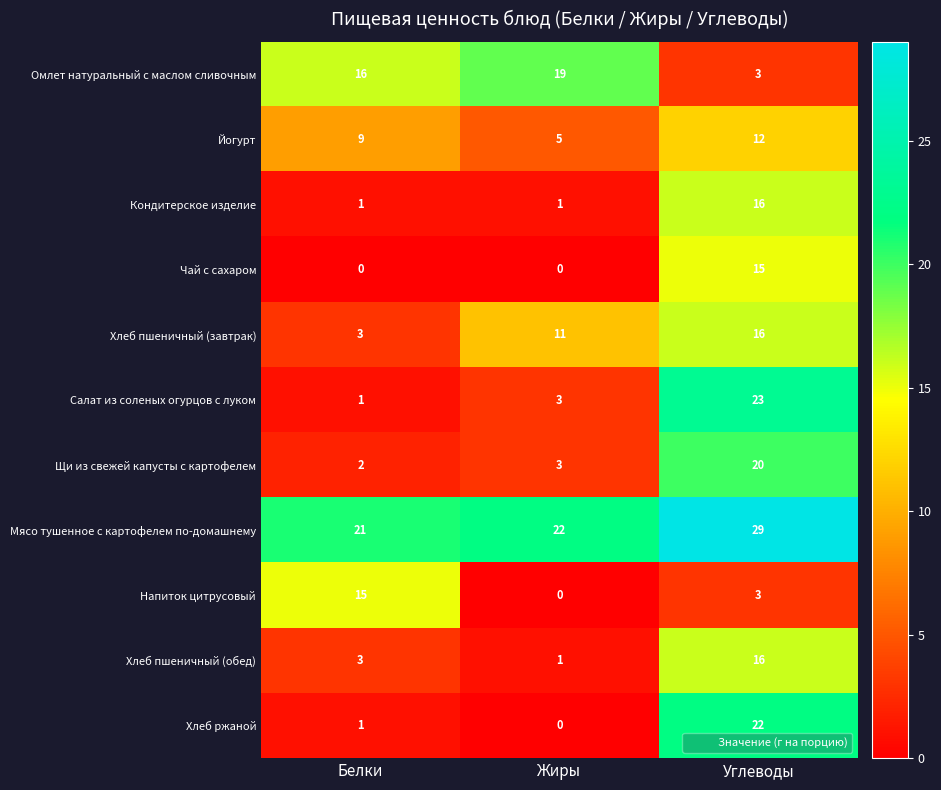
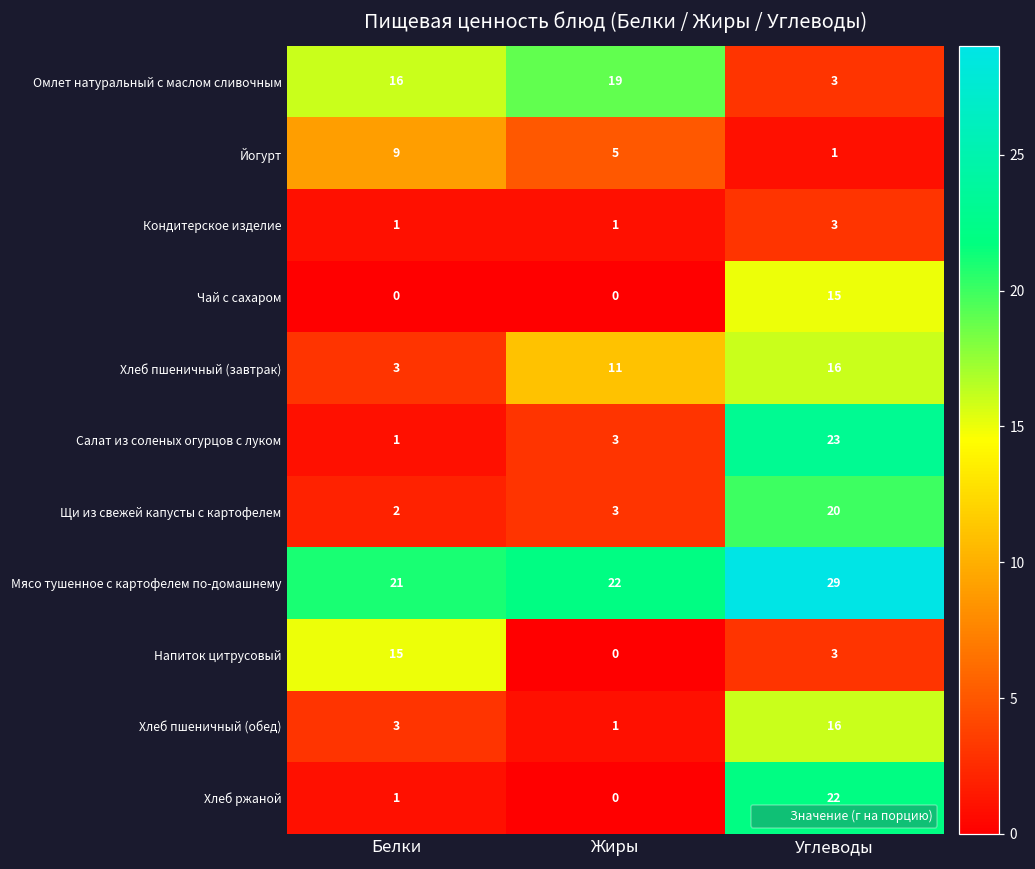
Йогурт, Углеводы: 12 -> 1
Кондитерское изделие, Углеводы: 16 -> 3
